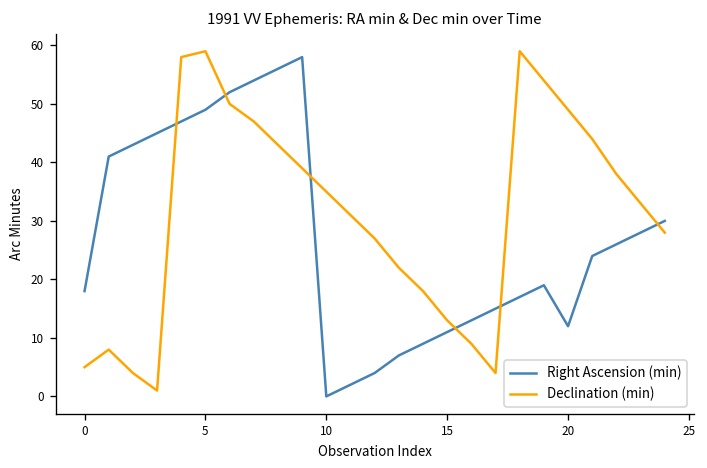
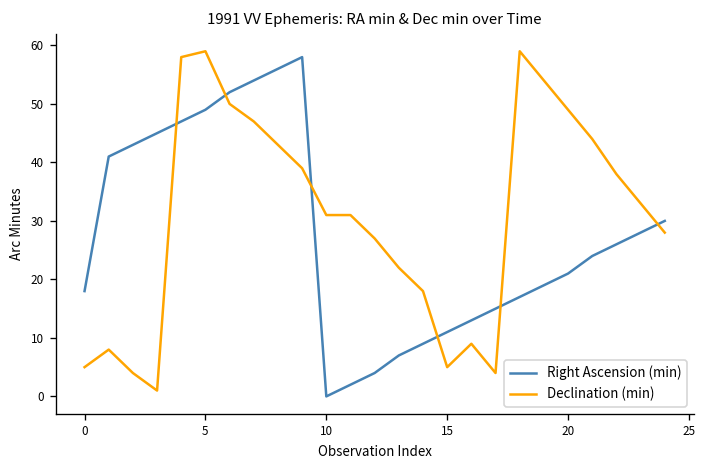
Declination (min), 10: 35 -> 31
Declination (min), 15: 13 -> 5
Right Ascension (min), 20: 12 -> 21
